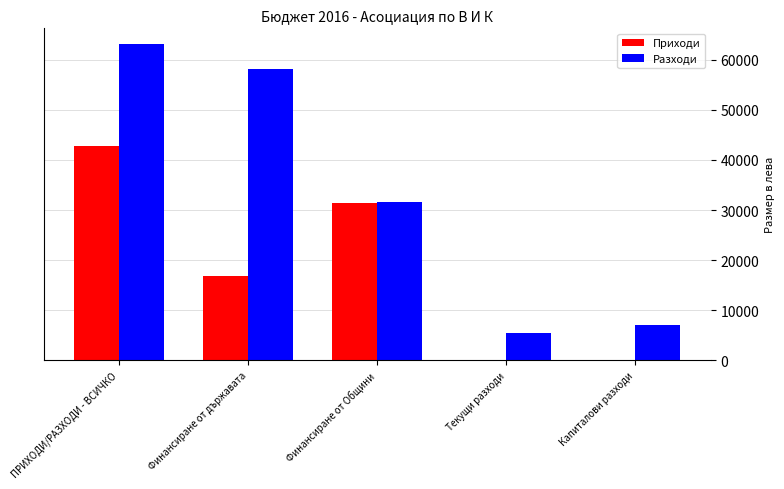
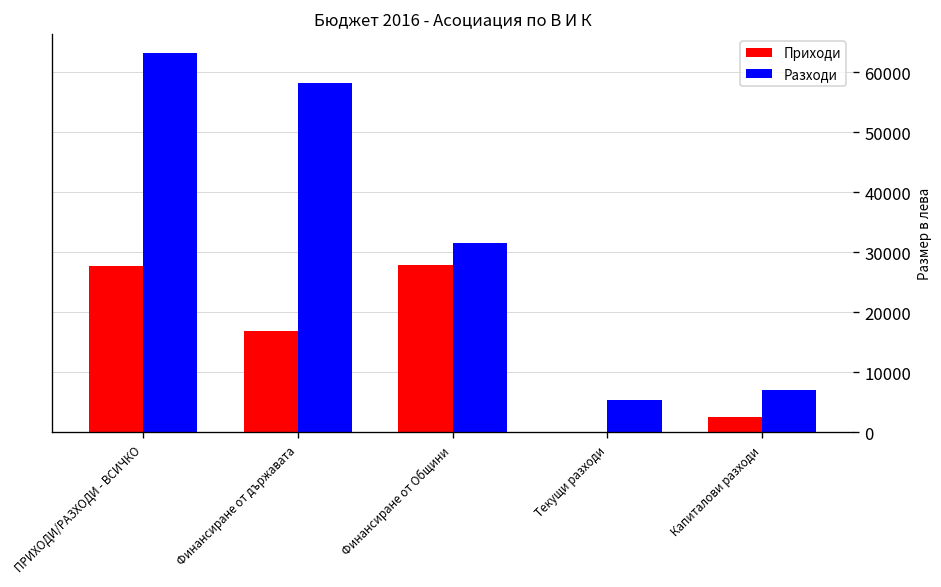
Приходи, ПРИХОДИ/РАЗХОДИ - ВСИЧКО: 43000 -> 28000
Приходи, Финансиране от Общини: 31000 -> 28000
Приходи, Капиталови разходи: 0 -> 3000
